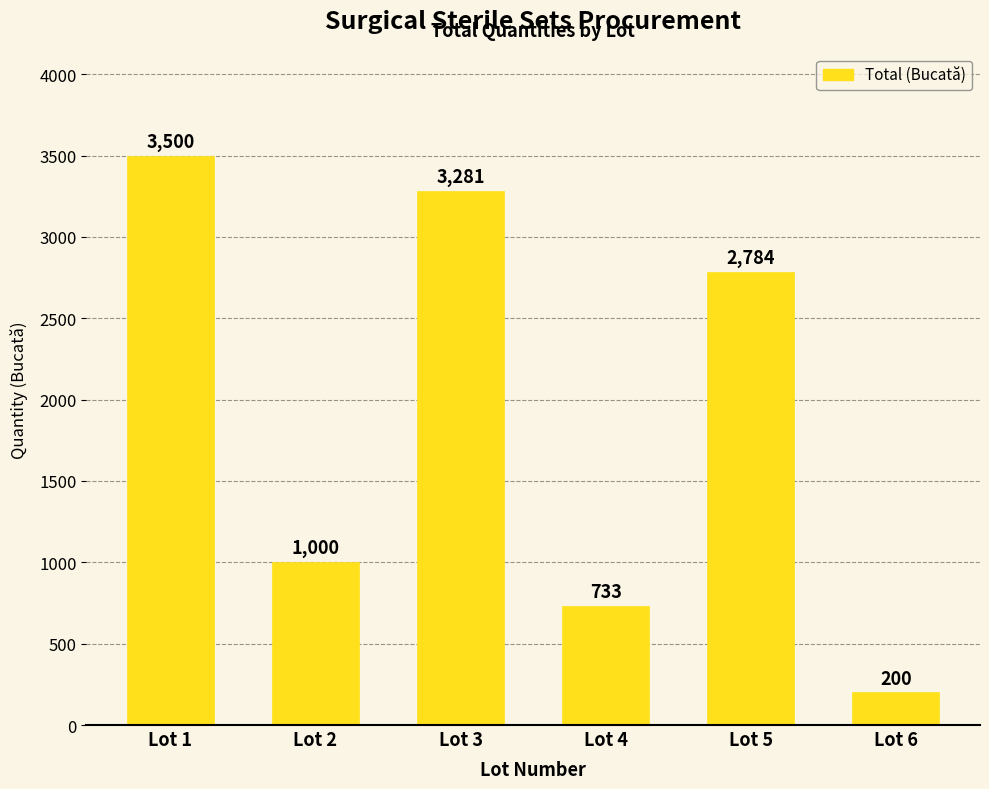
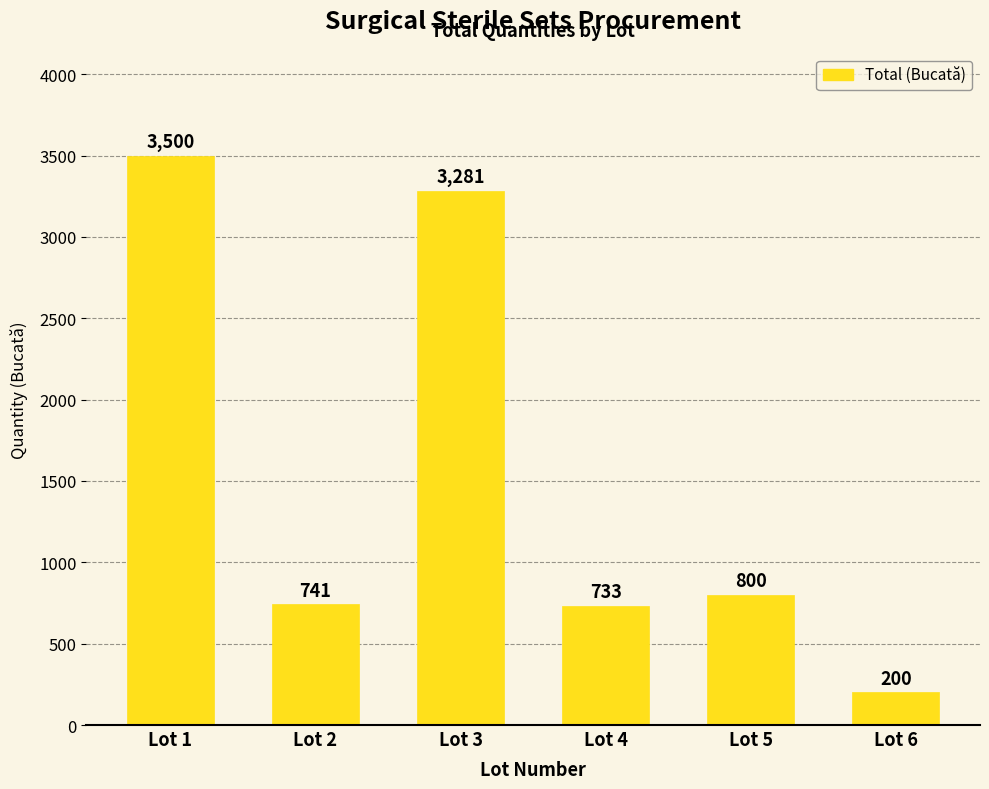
Lot 2: 1,000 -> 741
Lot 5: 2,784 -> 800
